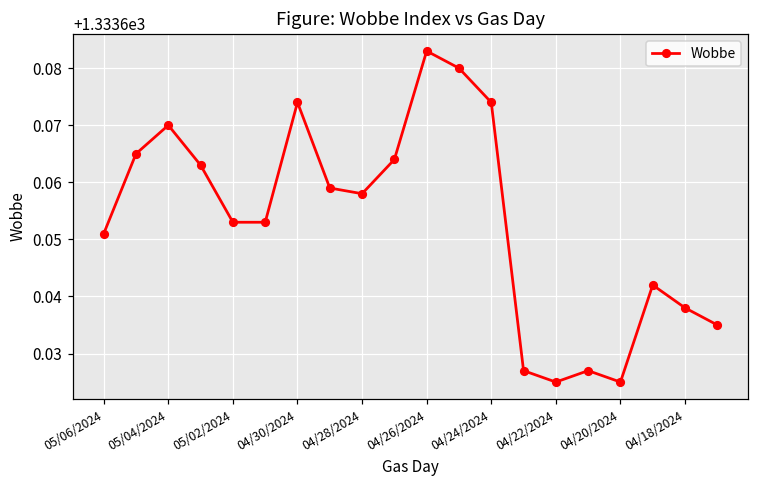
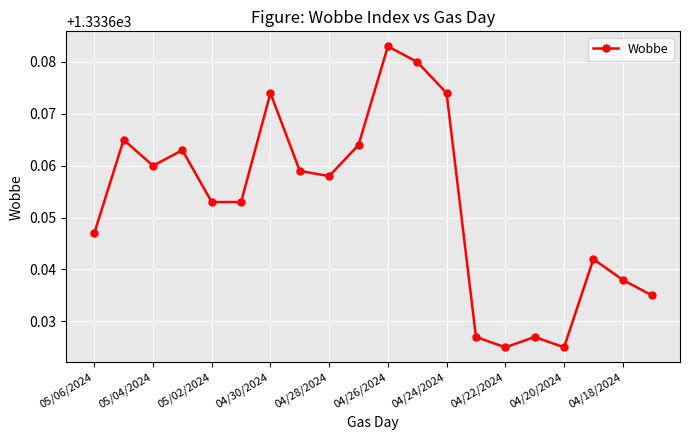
05/06/2024: 1333.651 -> 1333.647
05/04/2024: 1333.67 -> 1333.66
